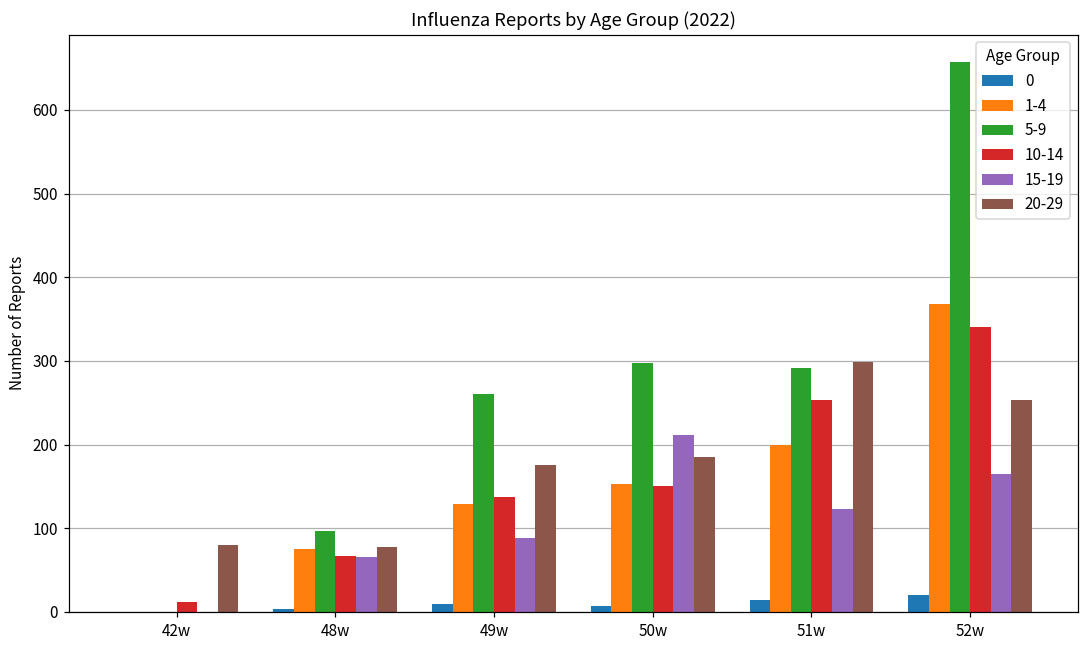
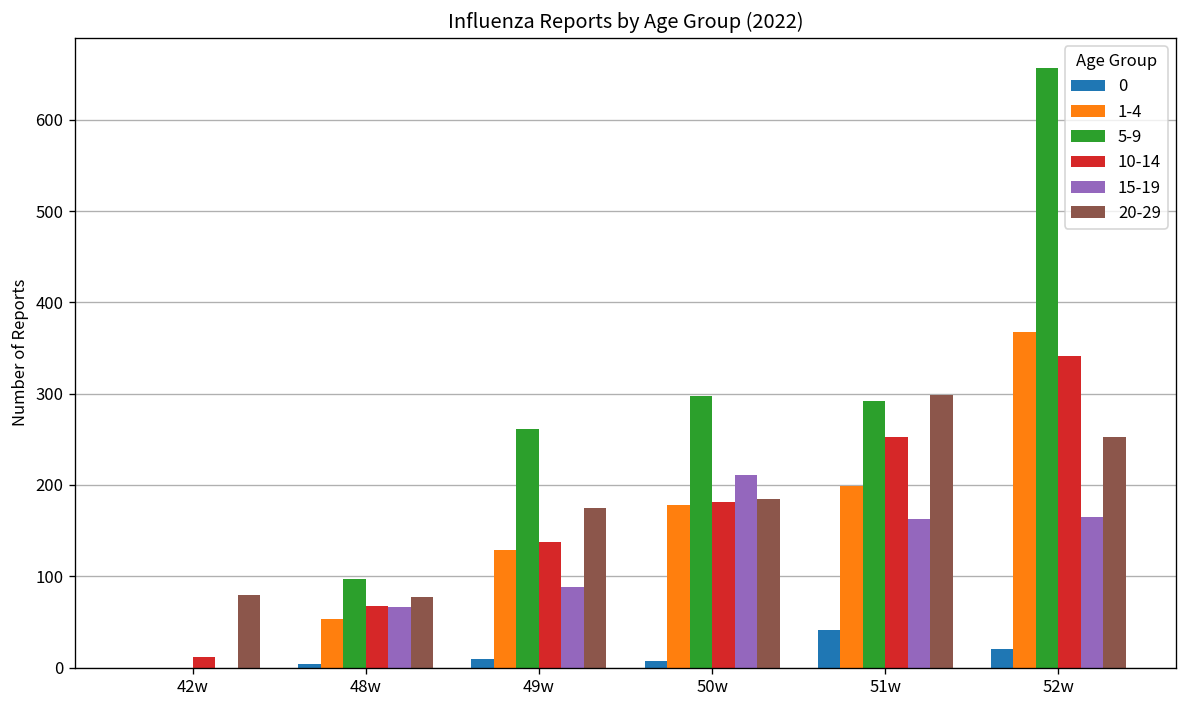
1-4, 48w: 80 -> 50
1-4, 50w: 150 -> 180
10-14, 50w: 150 -> 180
0, 51w: 10 -> 40
15-19, 51w: 120 -> 160
